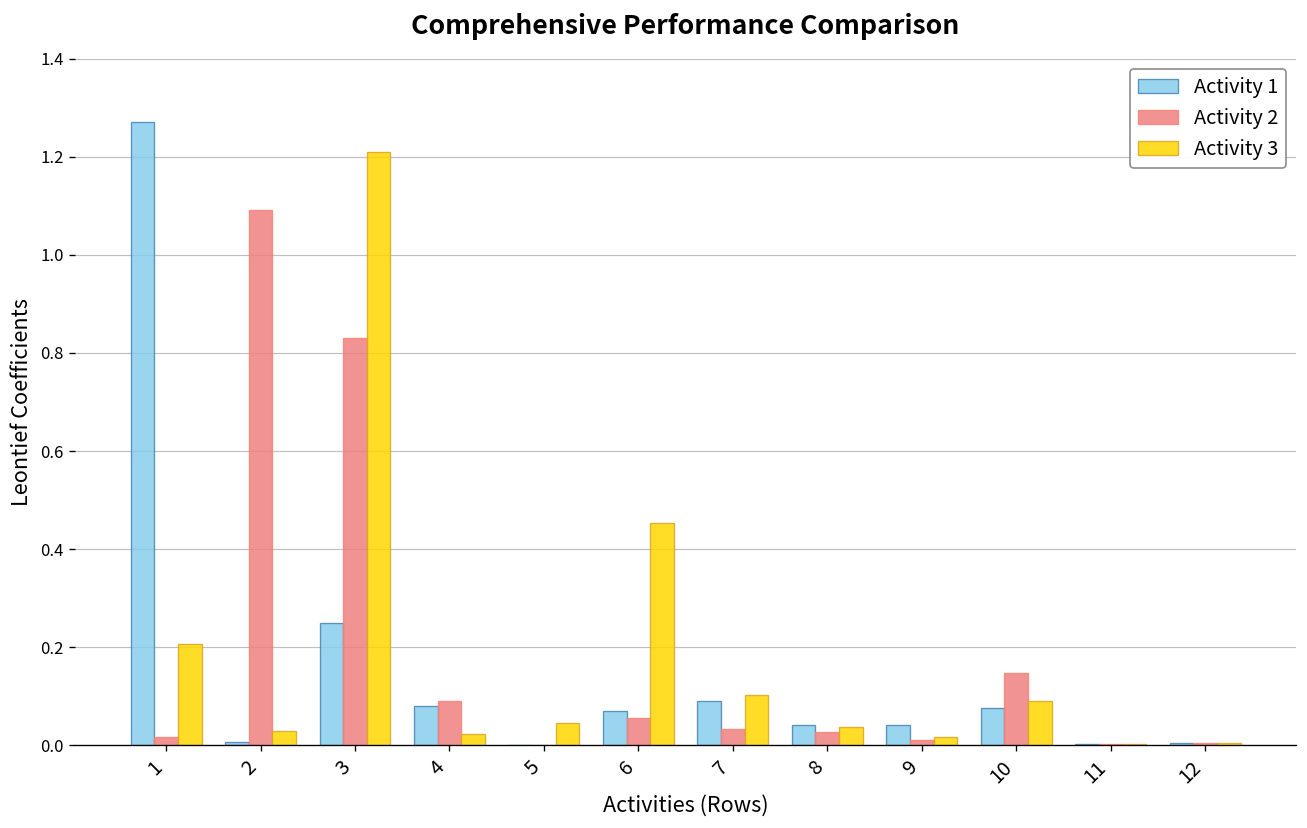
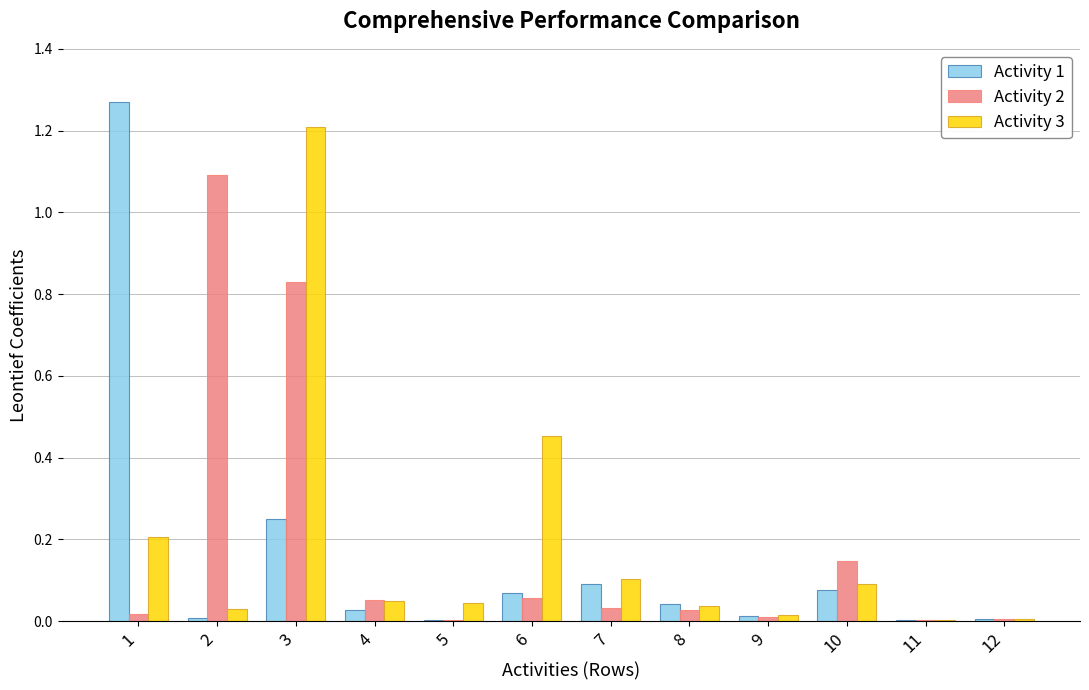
Activity 1, 4: 0.08 -> 0.03
Activity 2, 4: 0.09 -> 0.05
Activity 3, 4: 0.02 -> 0.05
Activity 1, 9: 0.04 -> 0.01
